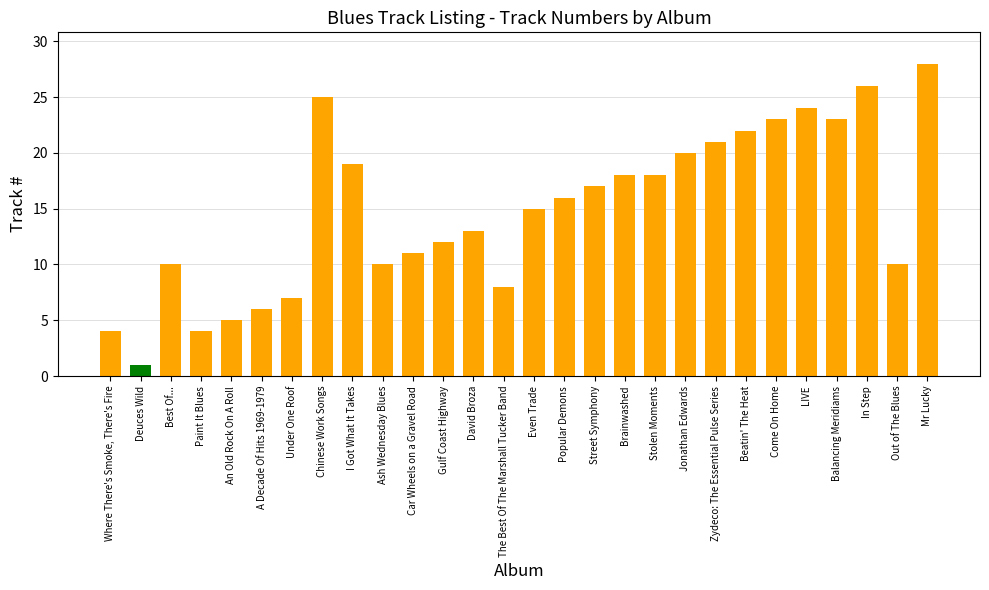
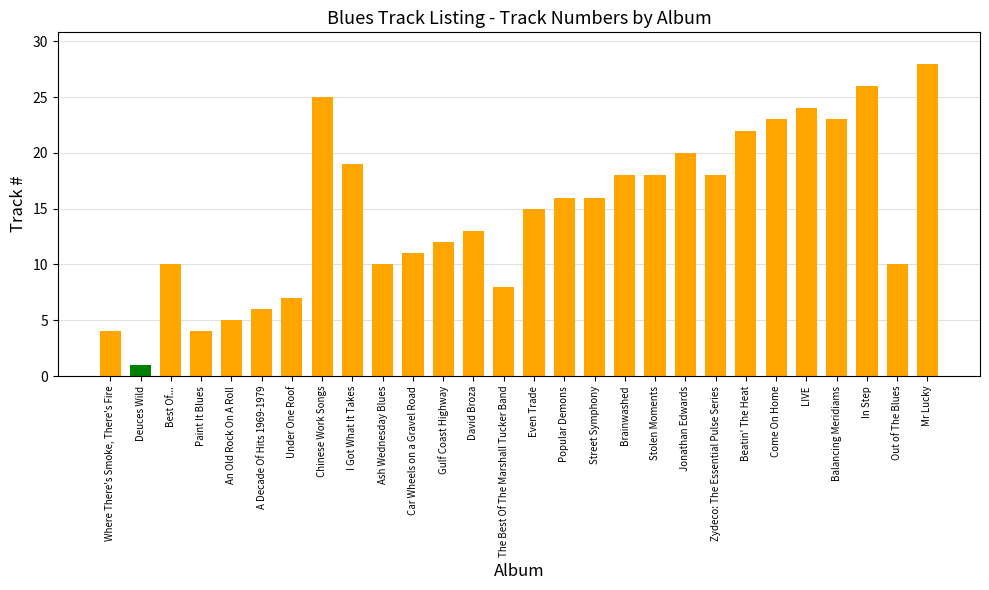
Street Symphony: 17 -> 16
Zydeco: The Essential Pulse Series: 21 -> 18
